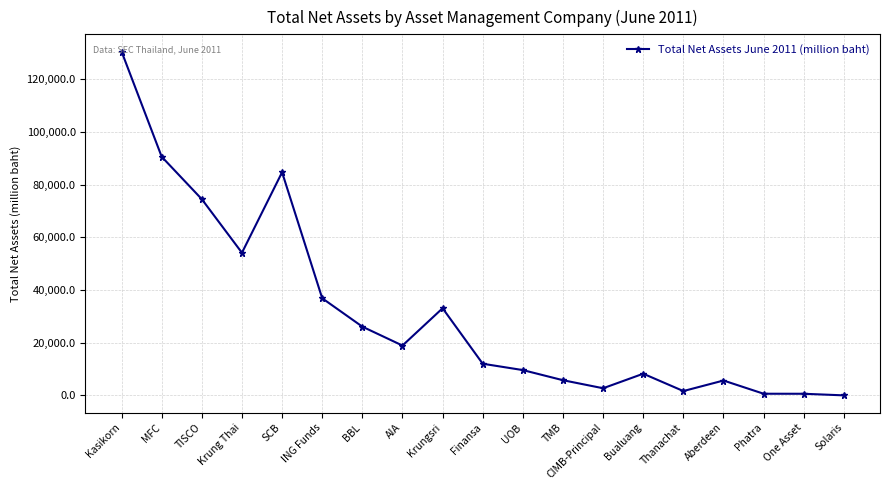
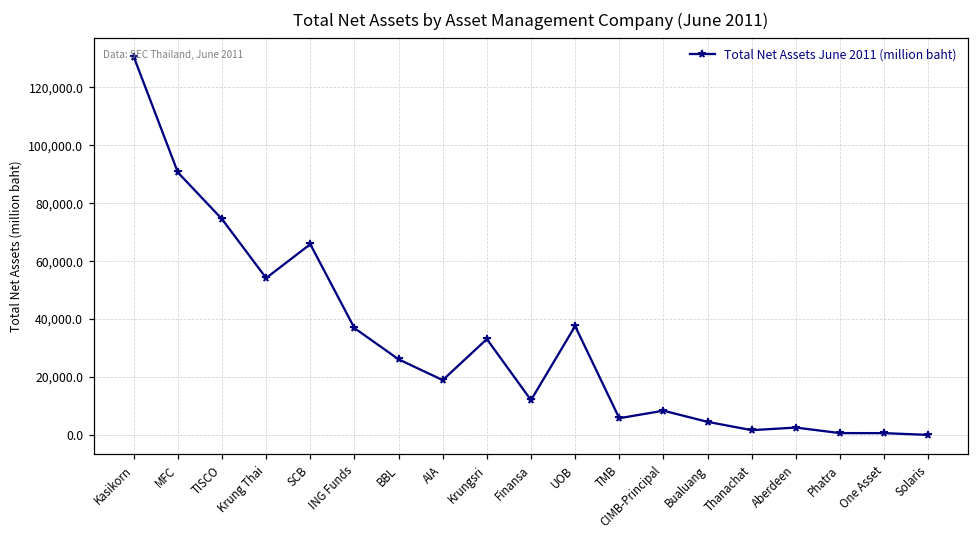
SCB: 85,000 -> 66,000
UOB: 10,000 -> 38,000
CIMB-Principal: 3,000 -> 8,000
Bualuang: 8,000 -> 5,000
Aberdeen: 6,000 -> 3,000
